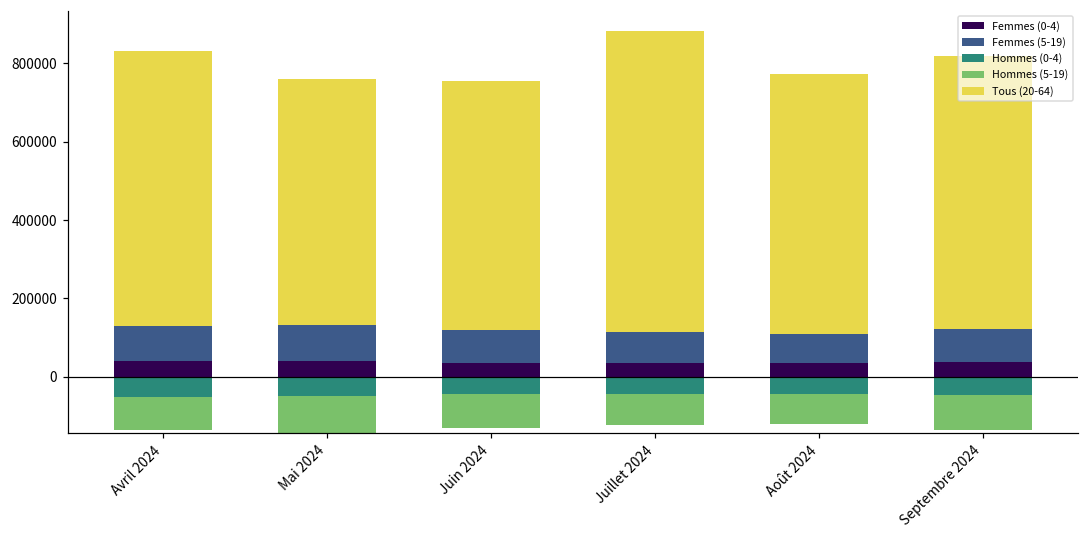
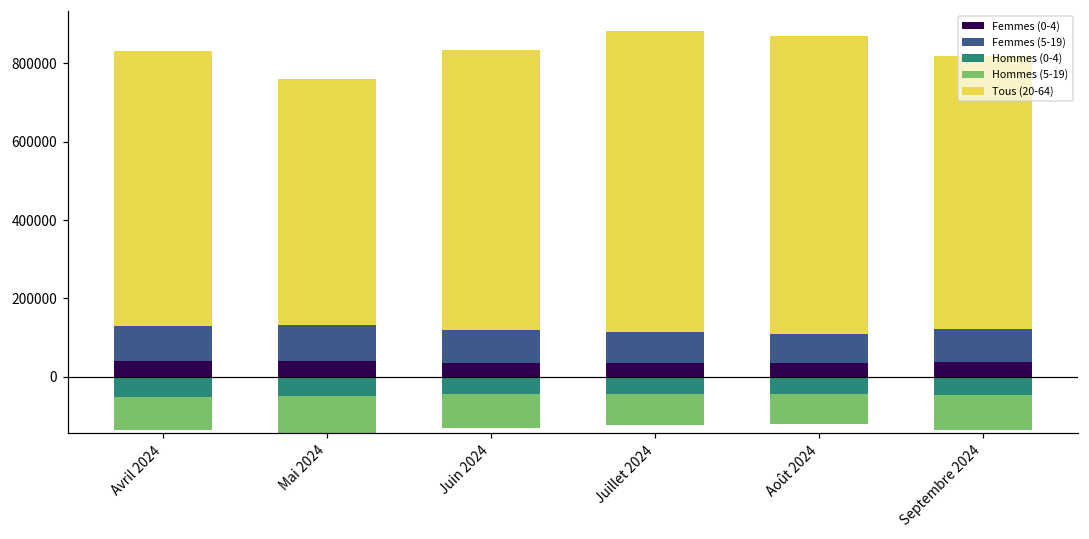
Tous (20-64), Juin 2024: 640000 -> 720000
Tous (20-64), Août 2024: 660000 -> 760000
